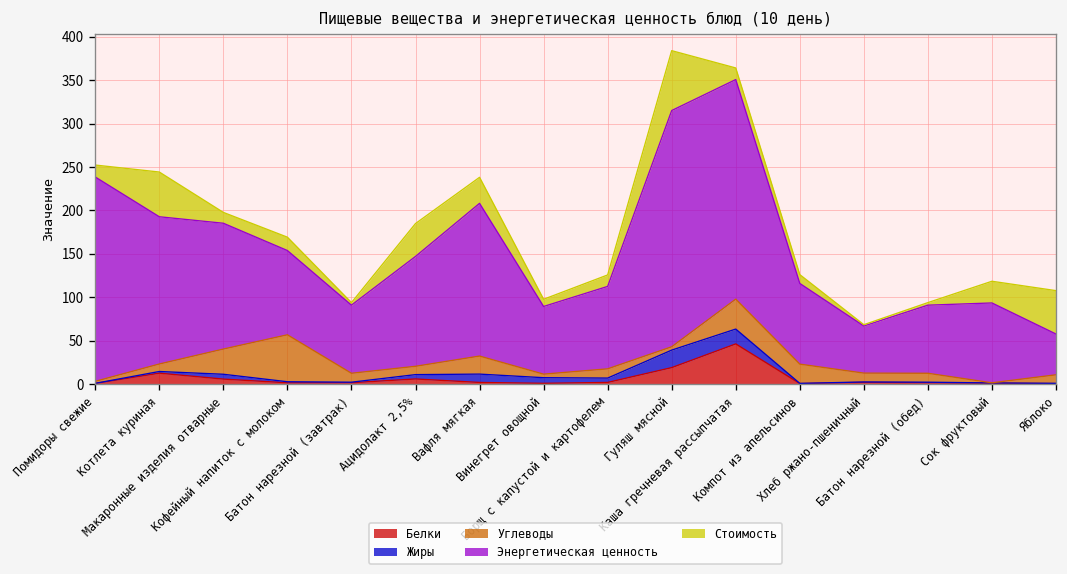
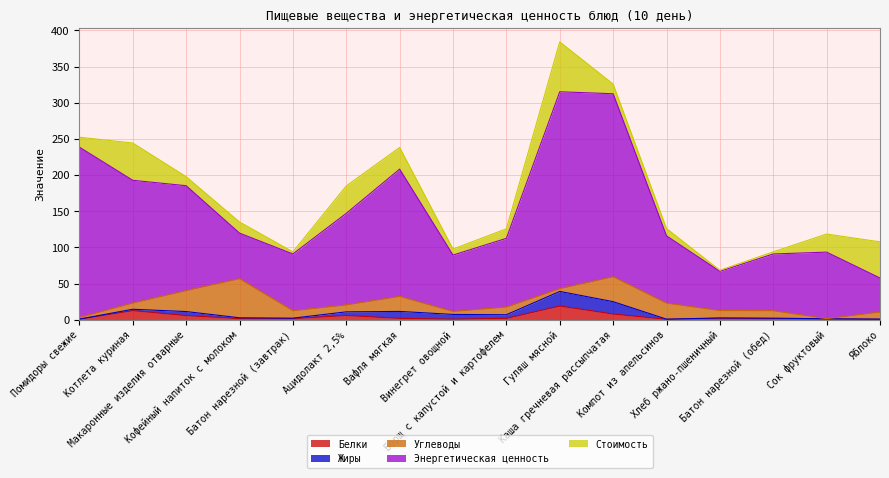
Энергетическая ценность, Кофейный напиток с молоком: 100 -> 60
Белки, Каша гречневая рассыпчатая: 50 -> 10
